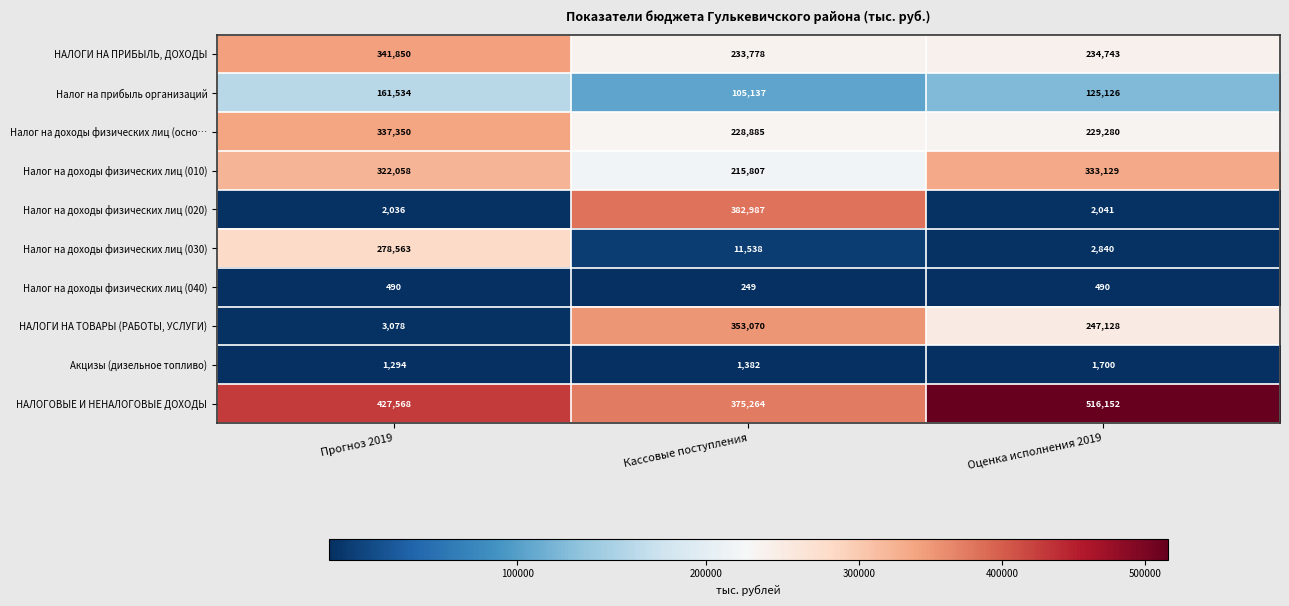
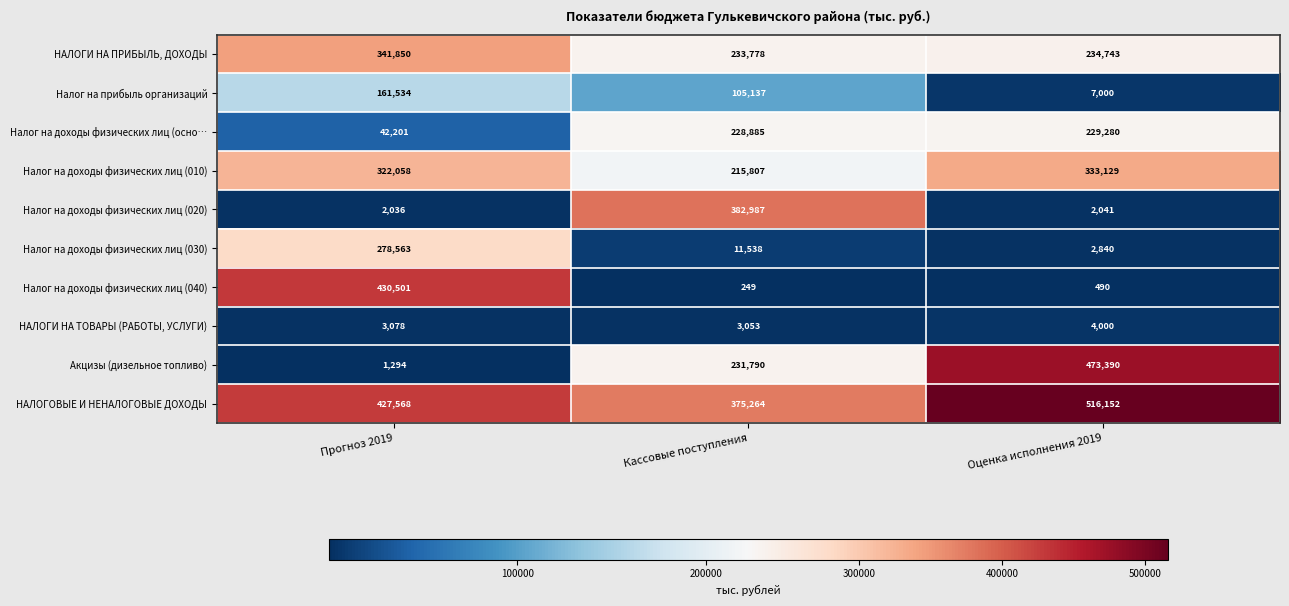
Налог на прибыль организаций, Оценка исполнения 2019: 125,126 -> 7,000
Налог на доходы физических лиц (осно…, Прогноз 2019: 337,350 -> 42,201
Налог на доходы физических лиц (040), Прогноз 2019: 490 -> 430,501
НАЛОГИ НА ТОВАРЫ (РАБОТЫ, УСЛУГИ), Кассовые поступления: 353,070 -> 3,053
НАЛОГИ НА ТОВАРЫ (РАБОТЫ, УСЛУГИ), Оценка исполнения 2019: 247,128 -> 4,000
Акцизы (дизельное топливо), Кассовые поступления: 1,382 -> 231,790
Акцизы (дизельное топливо), Оценка исполнения 2019: 1,700 -> 473,390
